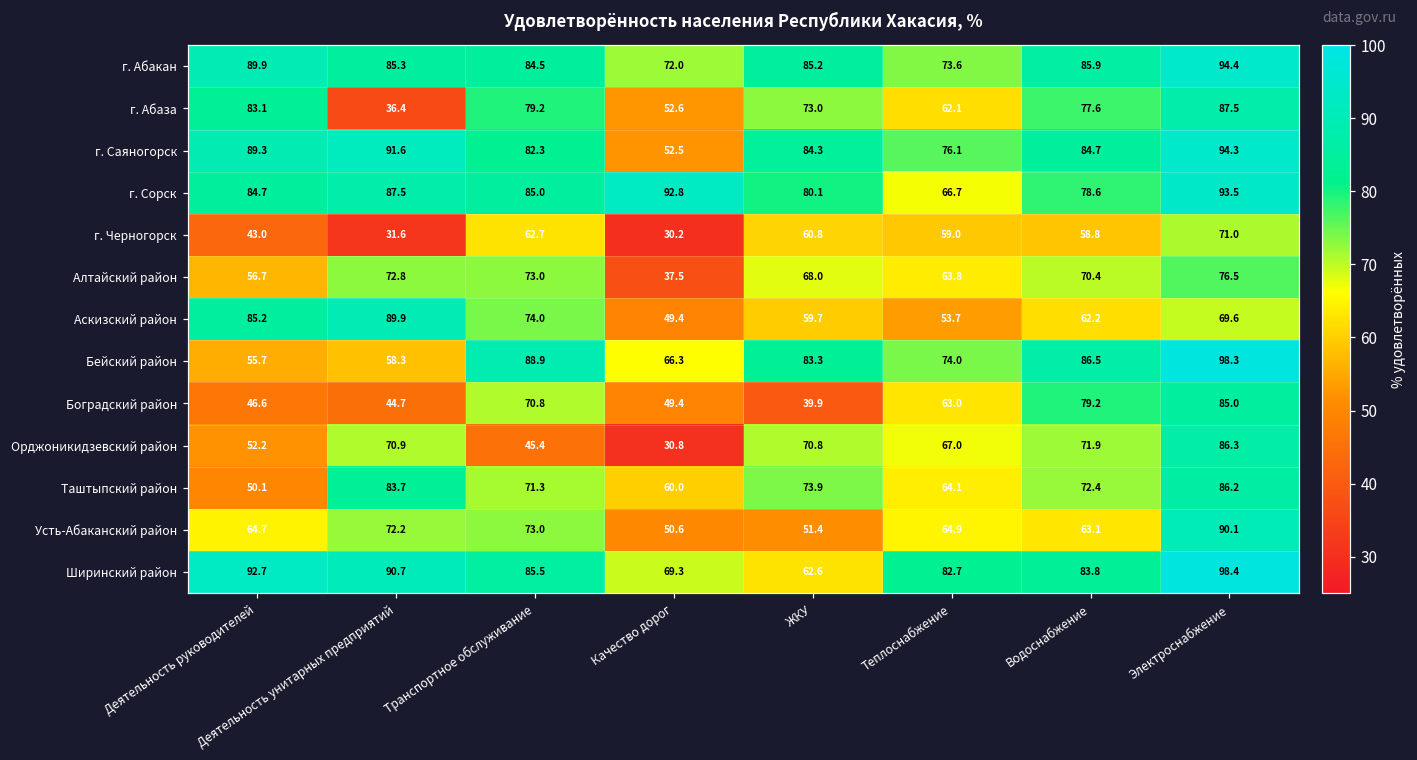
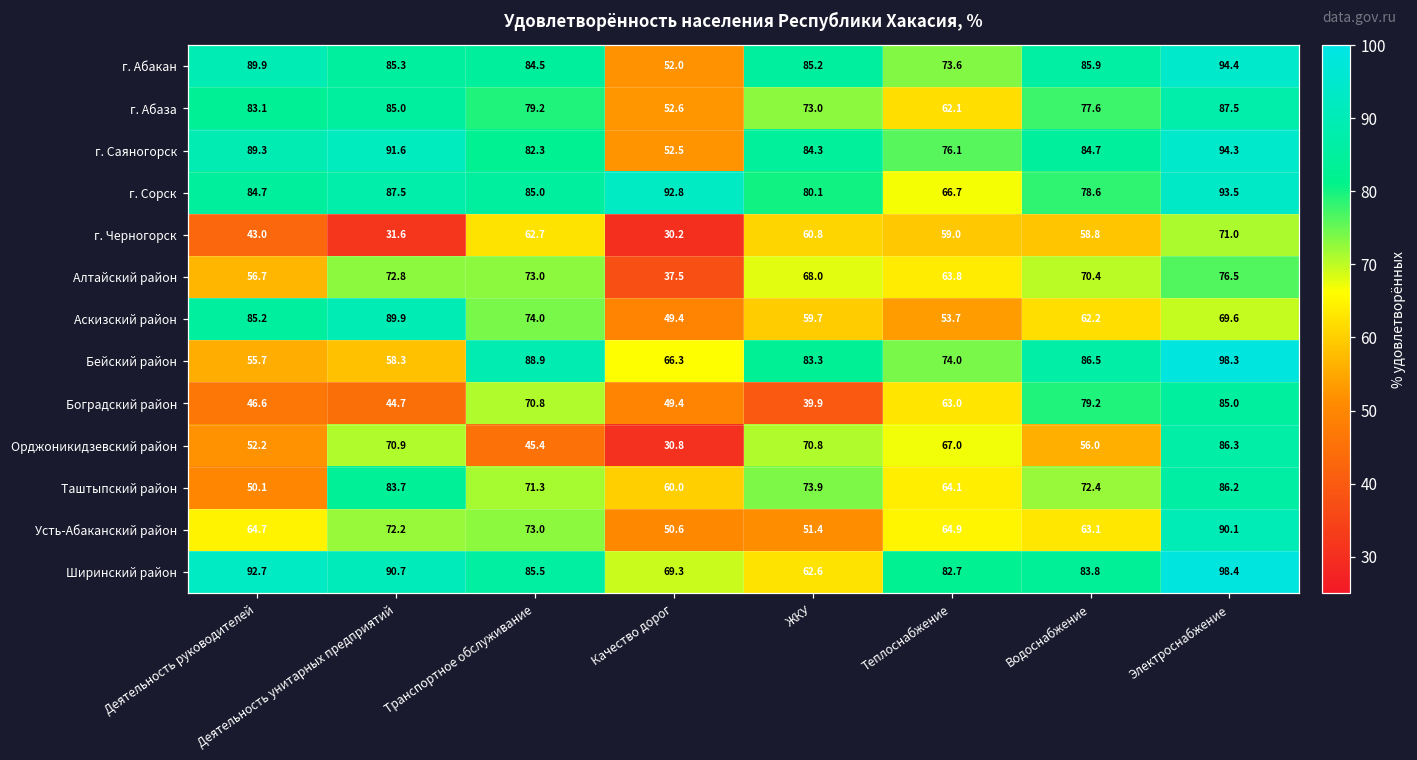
г. Абакан, Качество дорог: 72.0 -> 52.0
г. Абаза, Деятельность унитарных предприятий: 36.4 -> 85.0
Орджоникидзевский район, Водоснабжение: 71.9 -> 56.0
